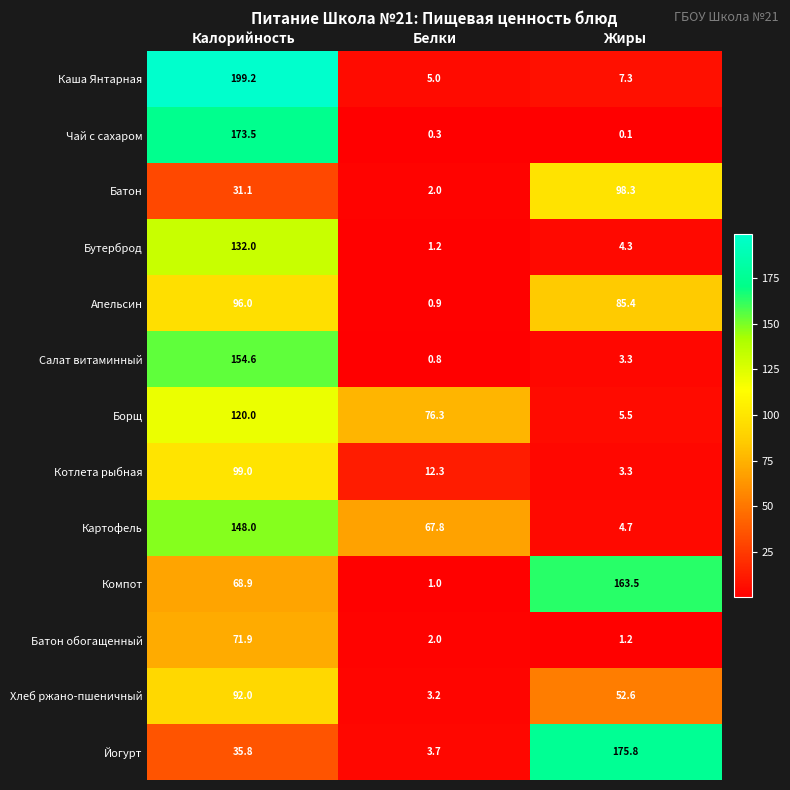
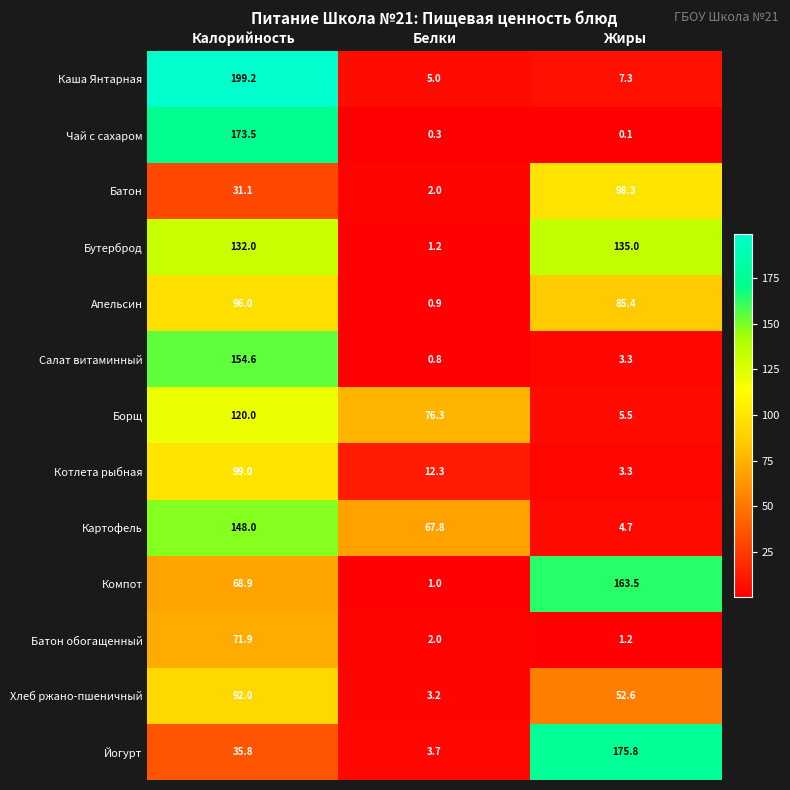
Бутерброд, Жиры: 4.3 -> 135.0
